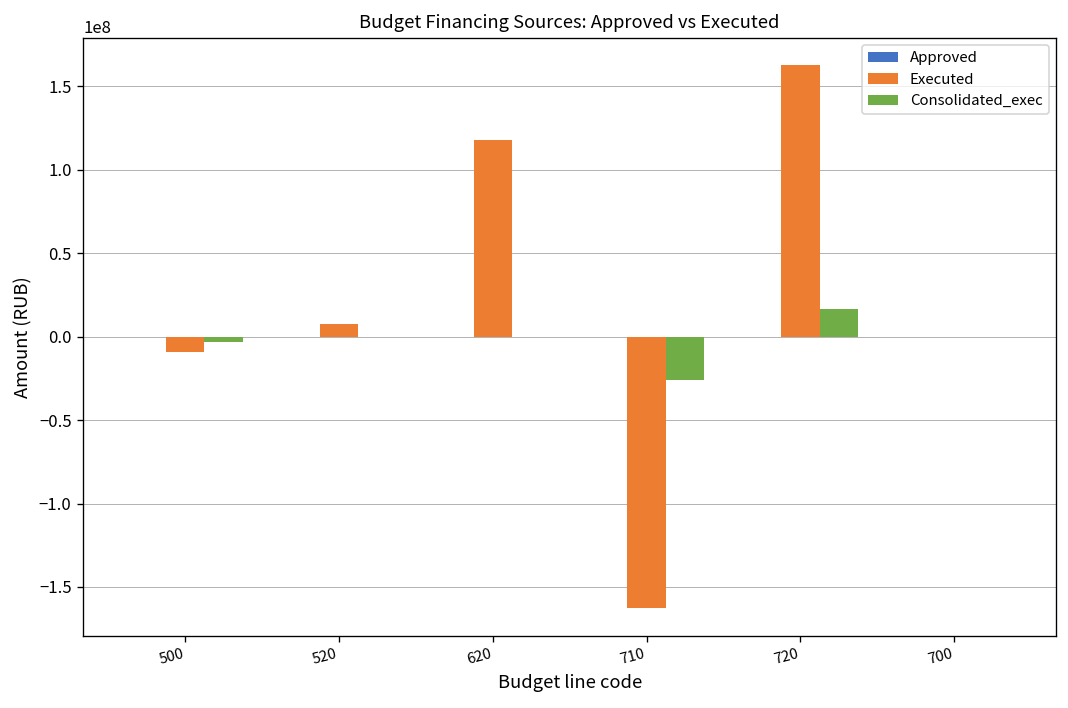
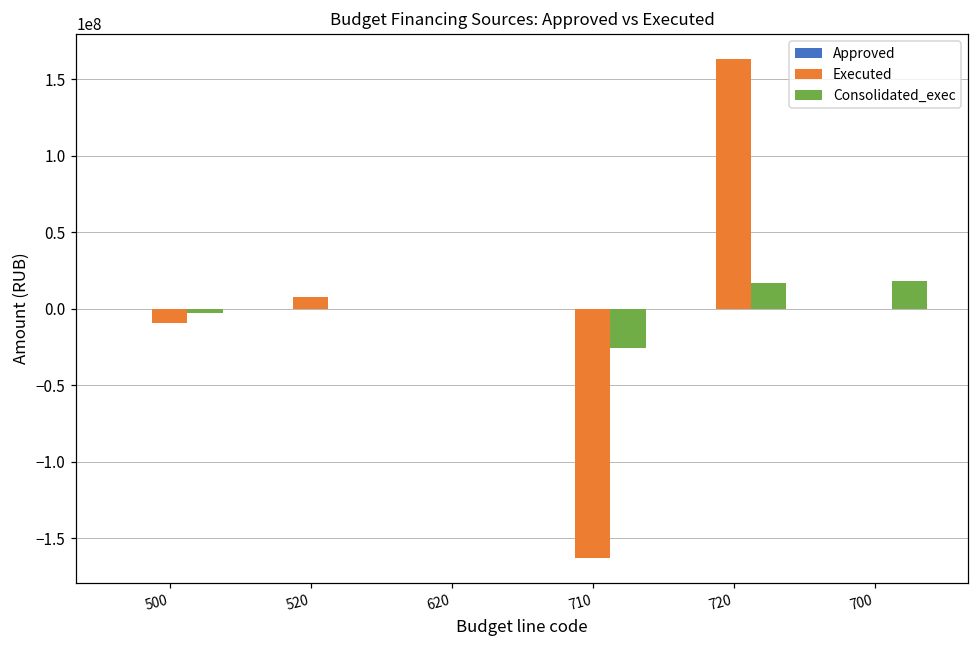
Executed, 620: 118000000 -> 0
Consolidated_exec, 700: 0 -> 18000000
